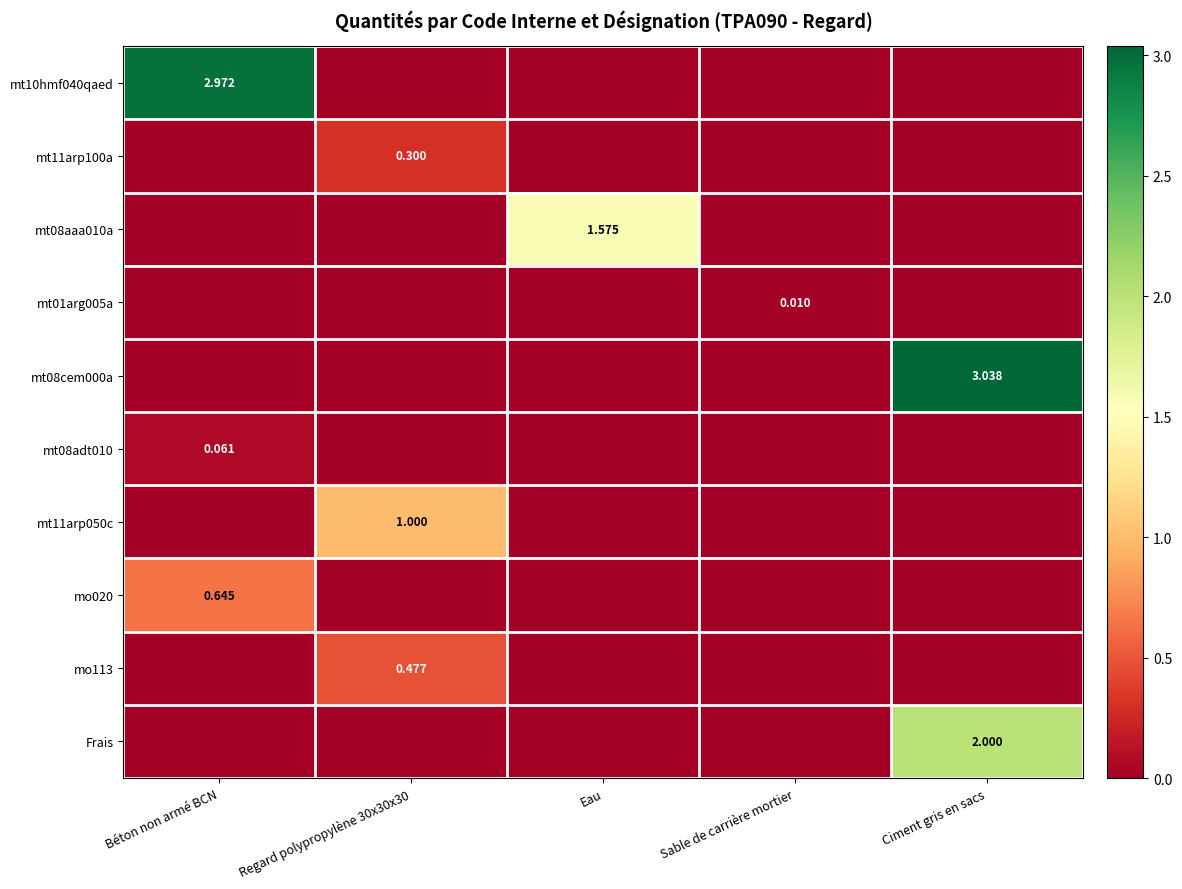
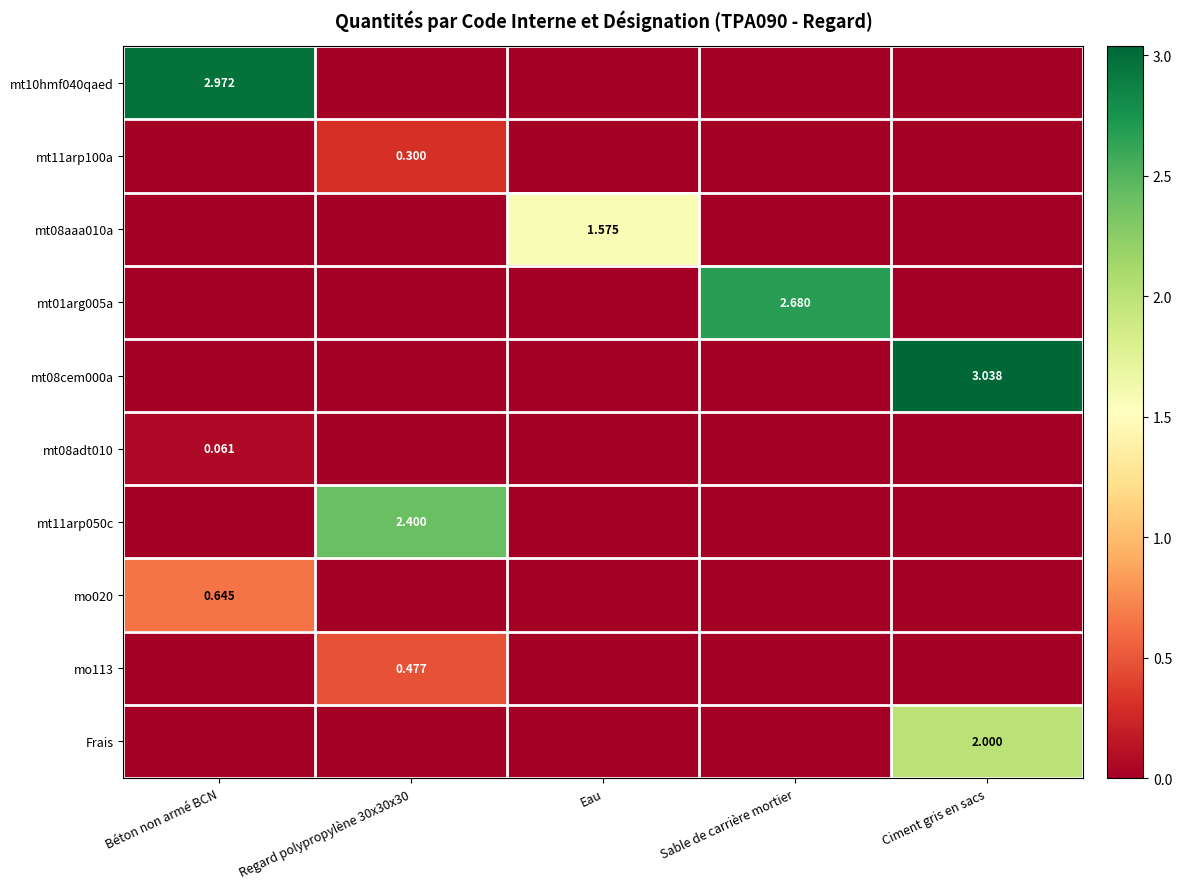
mt01arg005a, Sable de carrière mortier: 0.010 -> 2.680
mt11arp050c, Regard polypropylène 30x30x30: 1.000 -> 2.400
